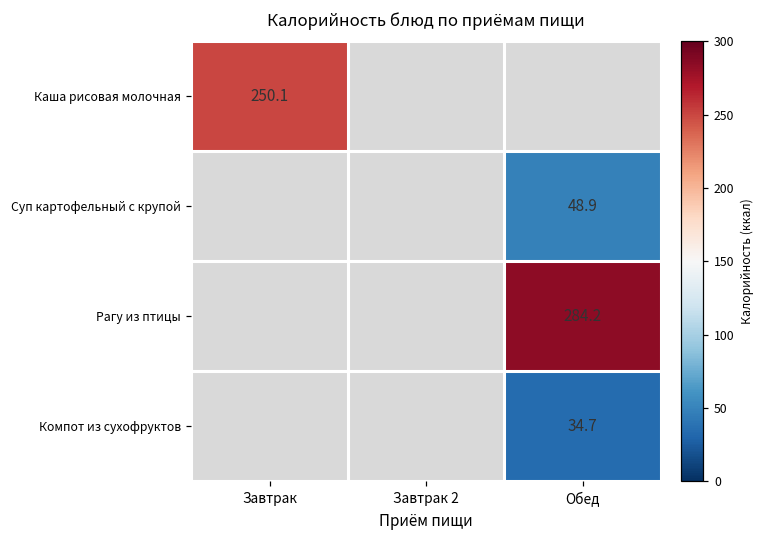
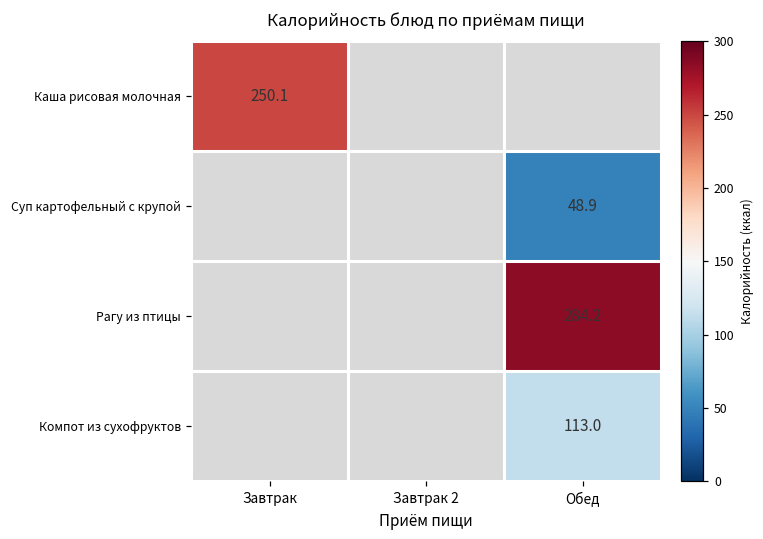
Компот из сухофруктов, Обед: 34.7 -> 113.0
